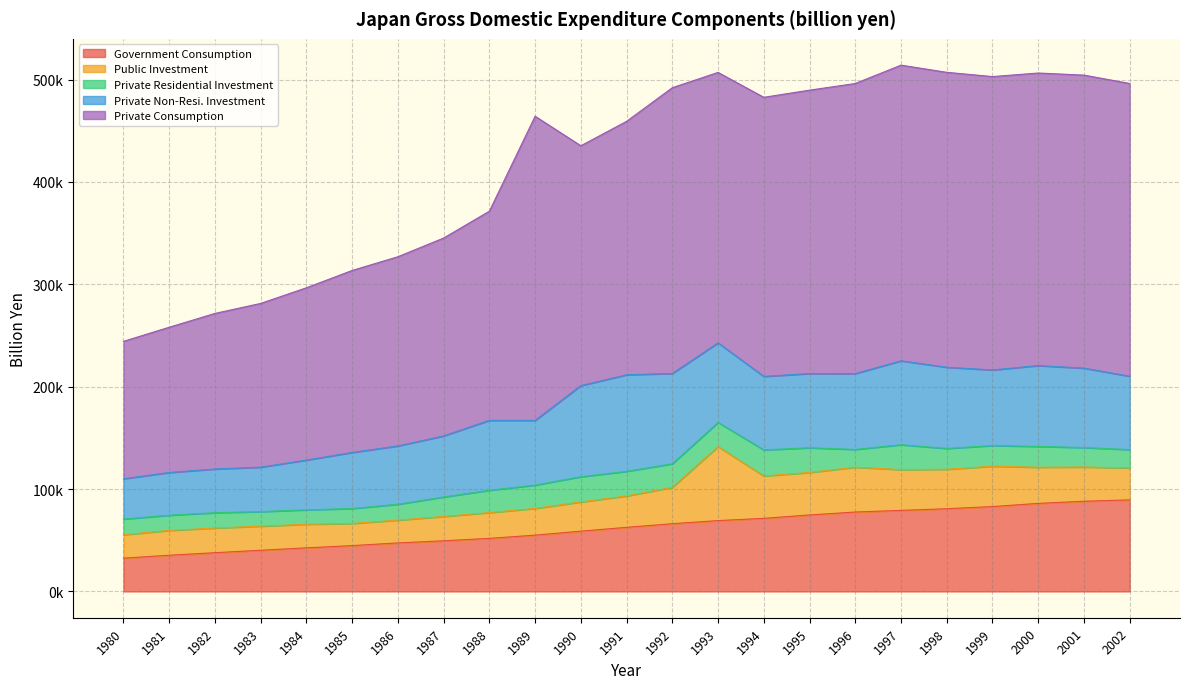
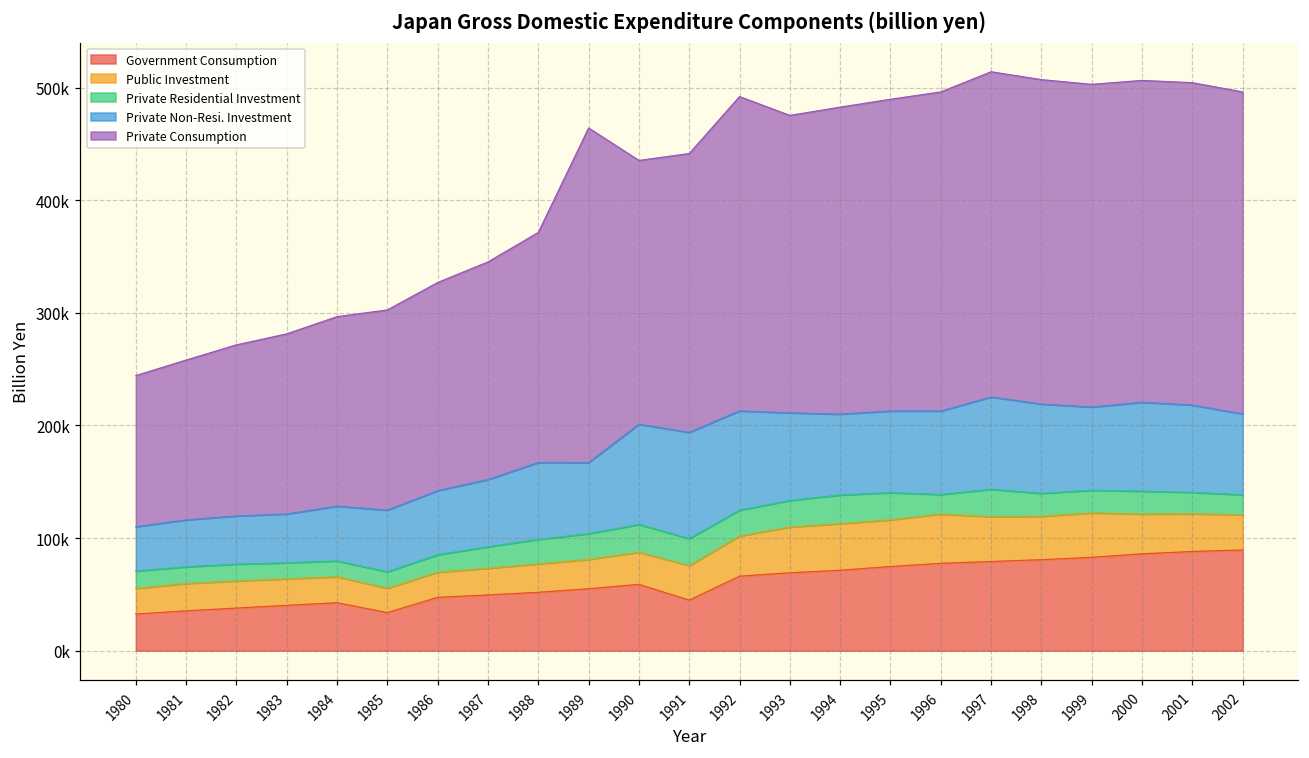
Government Consumption, 1985: 45000 -> 34000
Government Consumption, 1991: 63000 -> 45000
Public Investment, 1993: 72000 -> 41000
